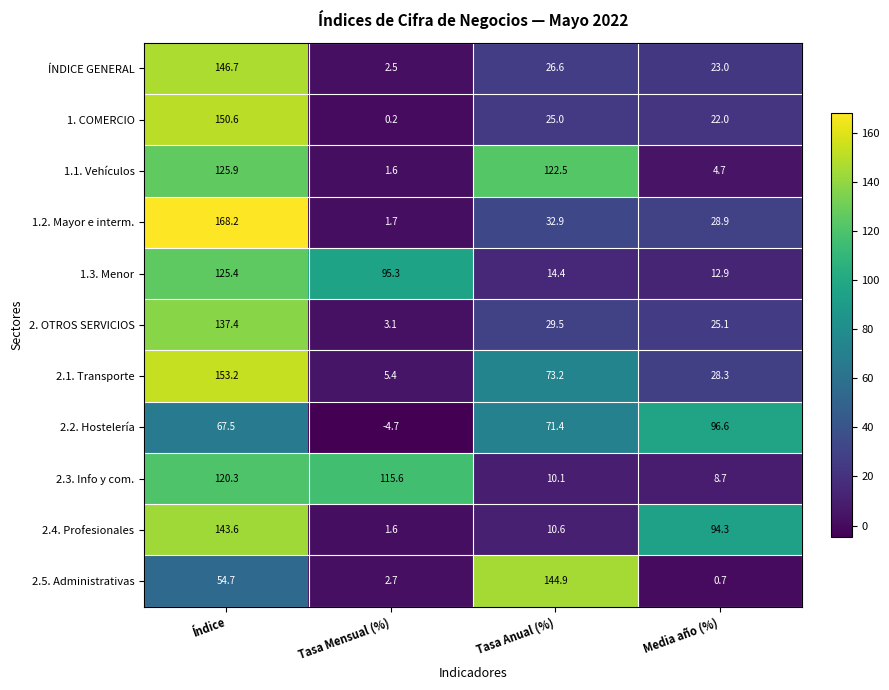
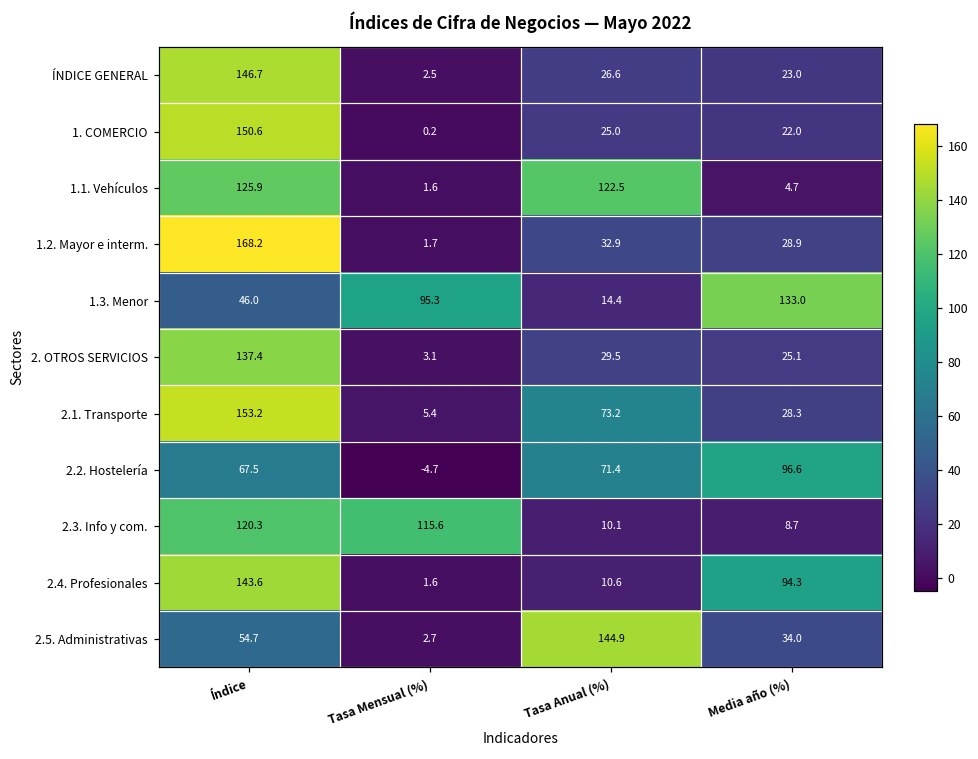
1.3. Menor, Índice: 125.4 -> 46.0
1.3. Menor, Media año (%): 12.9 -> 133.0
2.5. Administrativas, Media año (%): 0.7 -> 34.0
